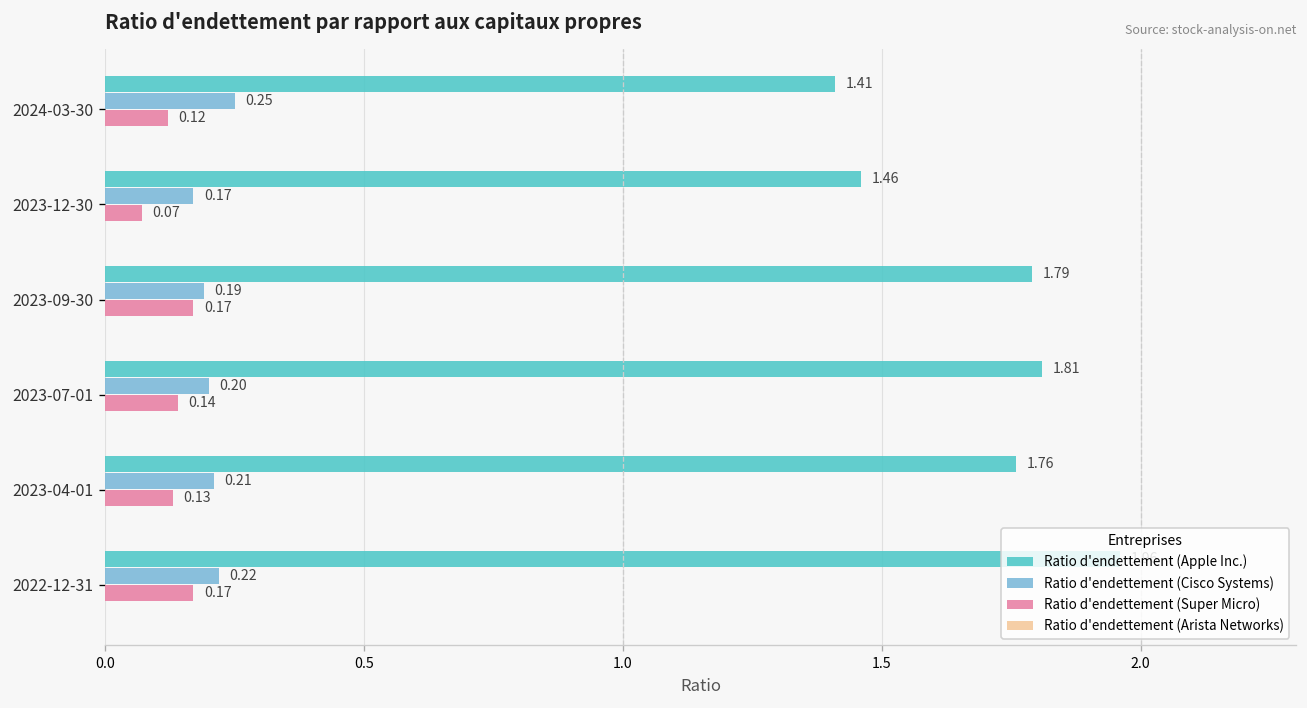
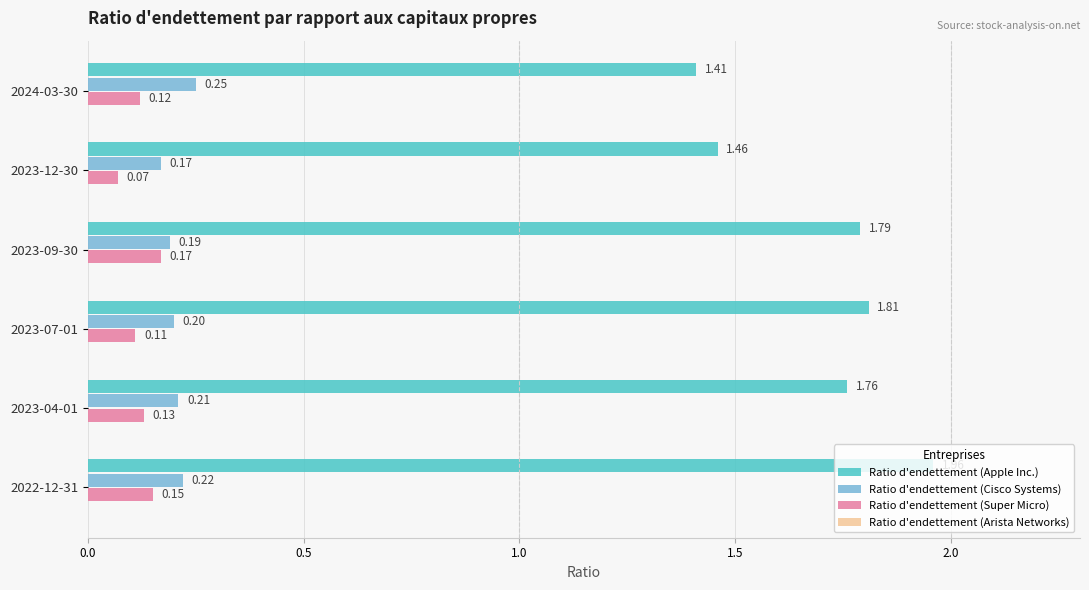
Ratio d'endettement (Super Micro), 2023-07-01: 0.14 -> 0.11
Ratio d'endettement (Super Micro), 2022-12-31: 0.17 -> 0.15
